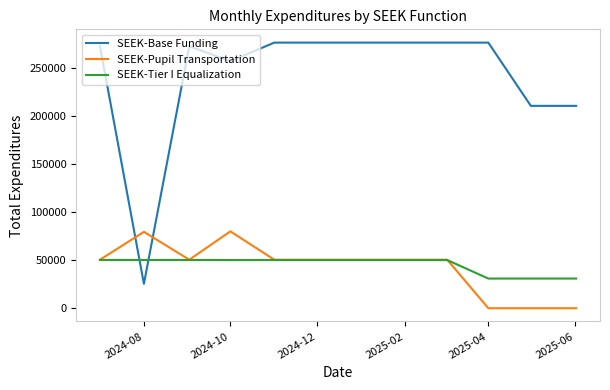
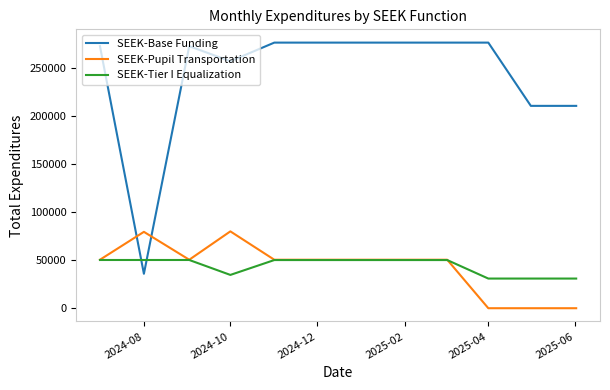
SEEK-Base Funding, 2024-08: 30000 -> 40000
SEEK-Tier I Equalization, 2024-10: 50000 -> 30000
